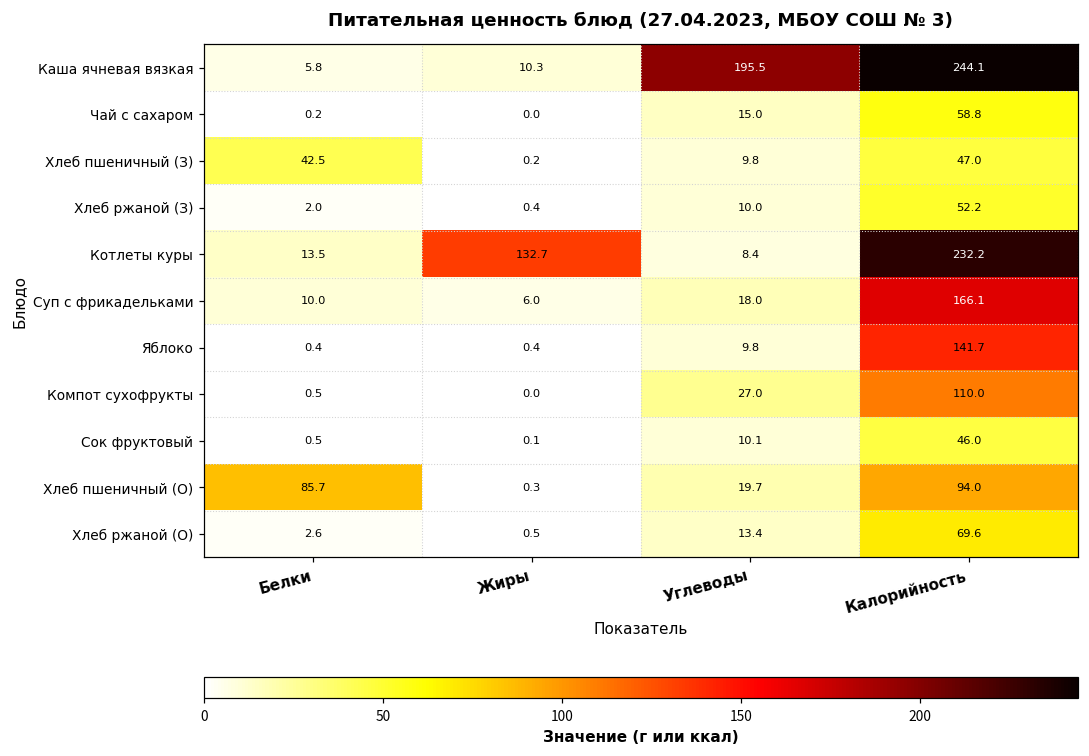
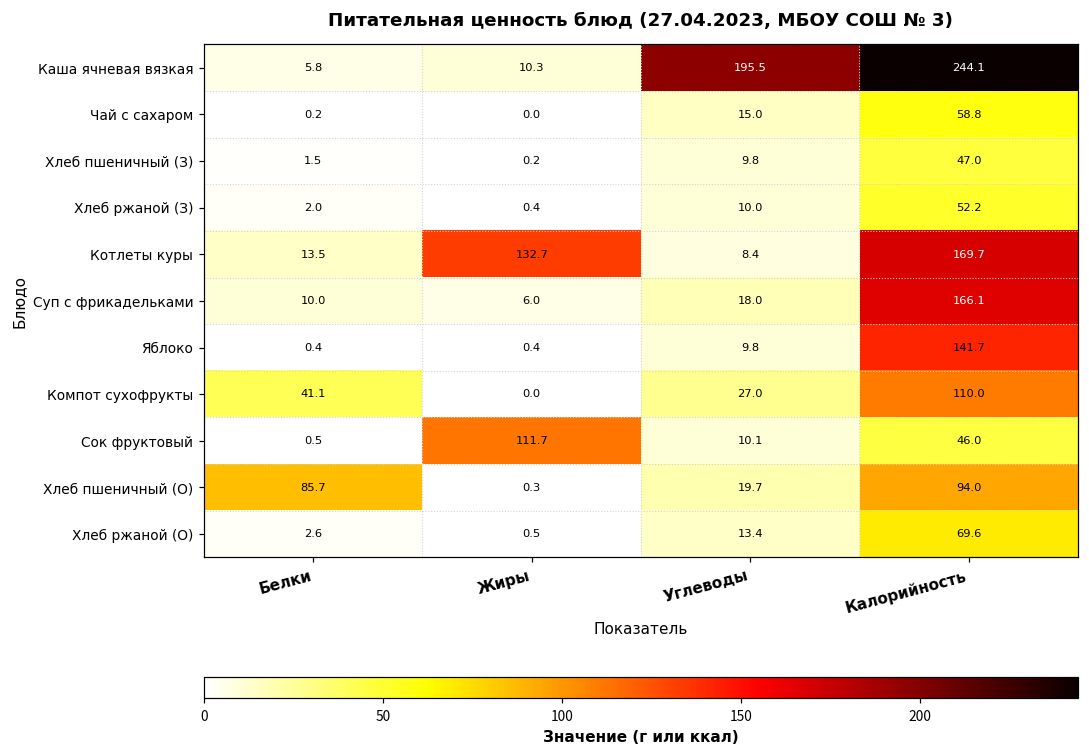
Хлеб пшеничный (З), Белки: 42.5 -> 1.5
Котлеты куры, Калорийность: 232.2 -> 169.7
Компот сухофрукты, Белки: 0.5 -> 41.1
Сок фруктовый, Жиры: 0.1 -> 111.7
